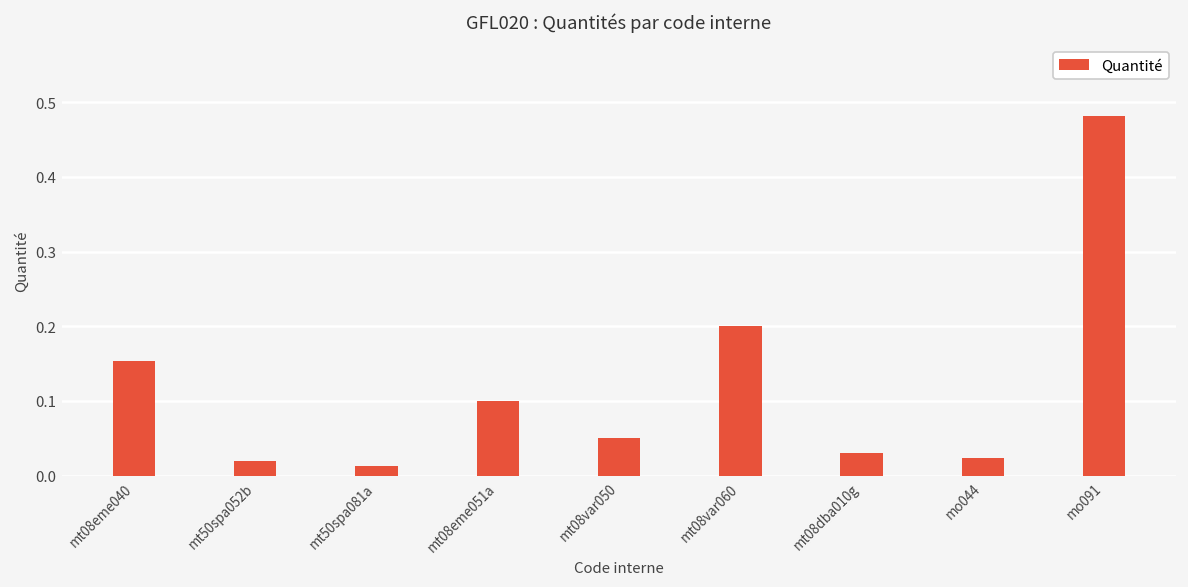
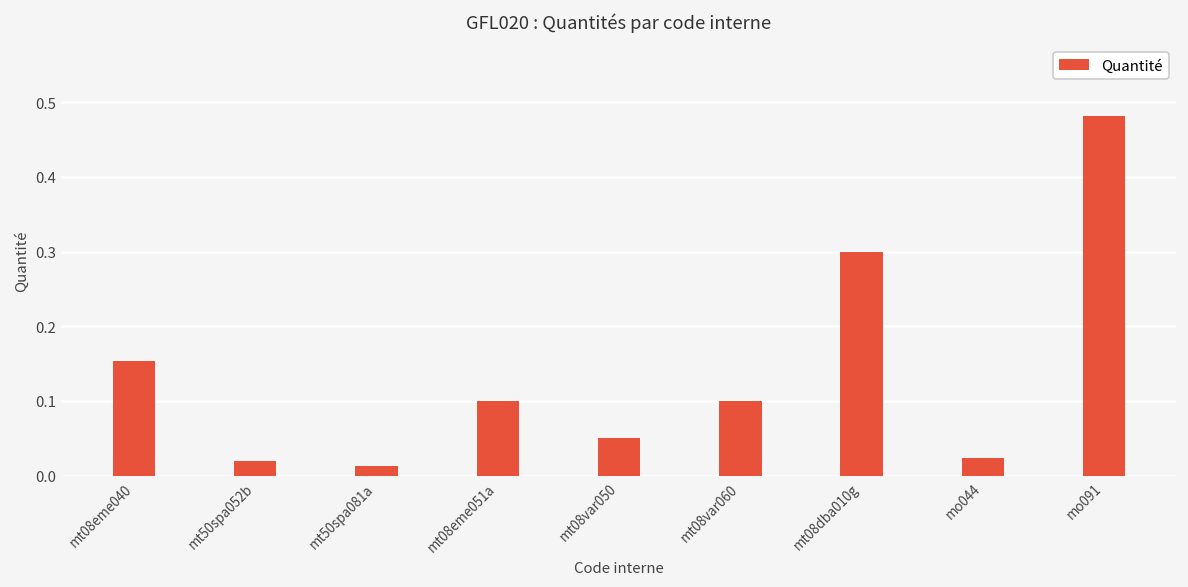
mt08var060: 0.2 -> 0.1
mt08dba010g: 0.03 -> 0.30
